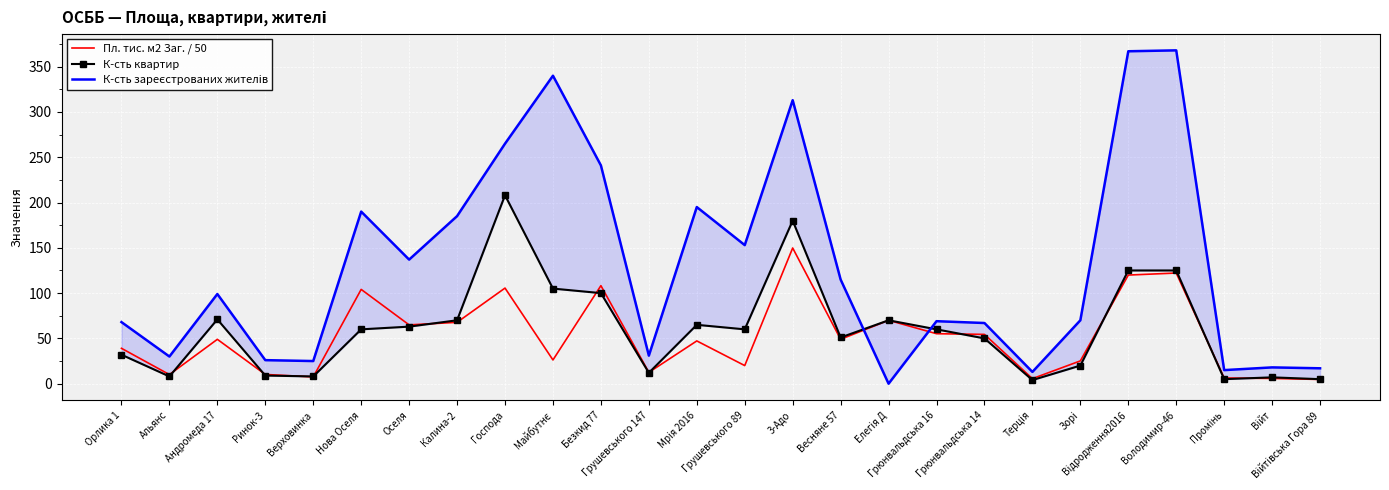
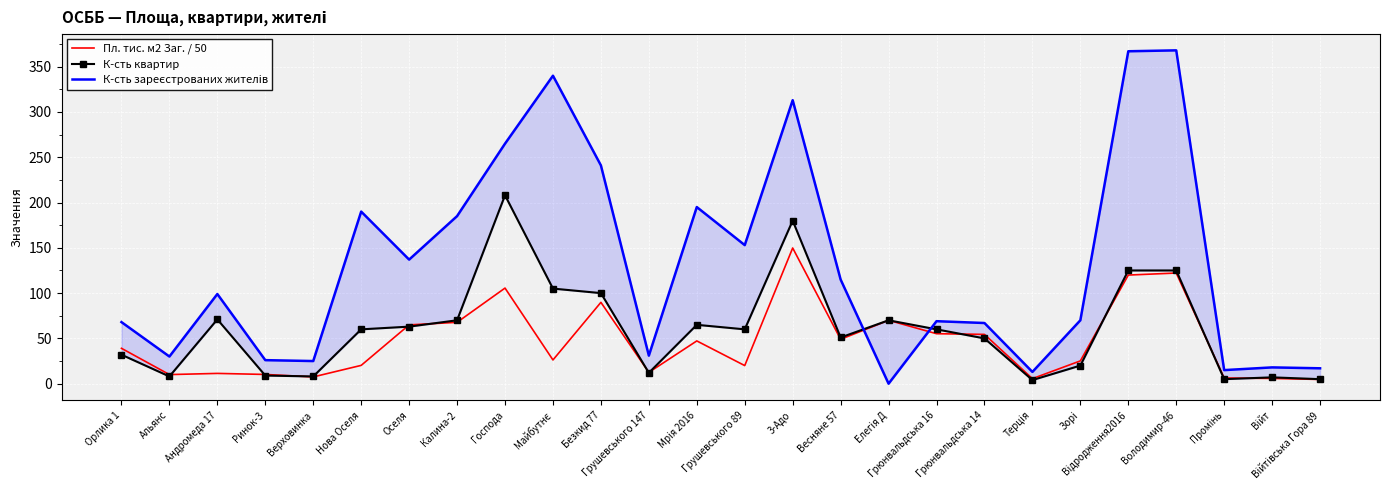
Пл. тис. м2 Заг. / 50, Андромеда 17: 50 -> 10
Пл. тис. м2 Заг. / 50, Нова Оселя: 100 -> 20
Пл. тис. м2 Заг. / 50, Безкид 77: 110 -> 90
